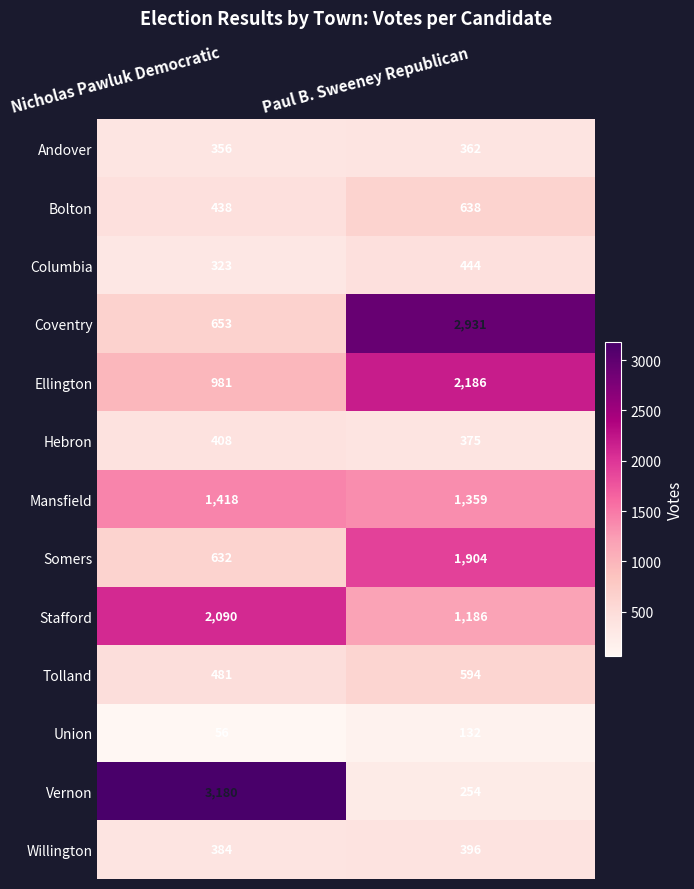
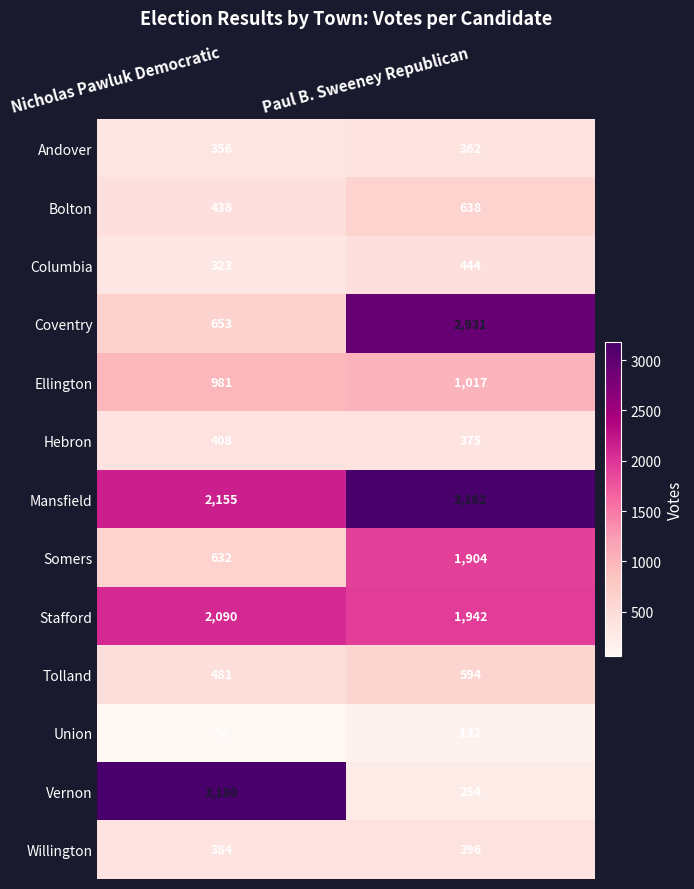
Ellington, Paul B. Sweeney Republican: 2,186 -> 1,017
Mansfield, Nicholas Pawluk Democratic: 1,418 -> 2,155
Mansfield, Paul B. Sweeney Republican: 1,359 -> 3,162
Stafford, Paul B. Sweeney Republican: 1,186 -> 1,942
